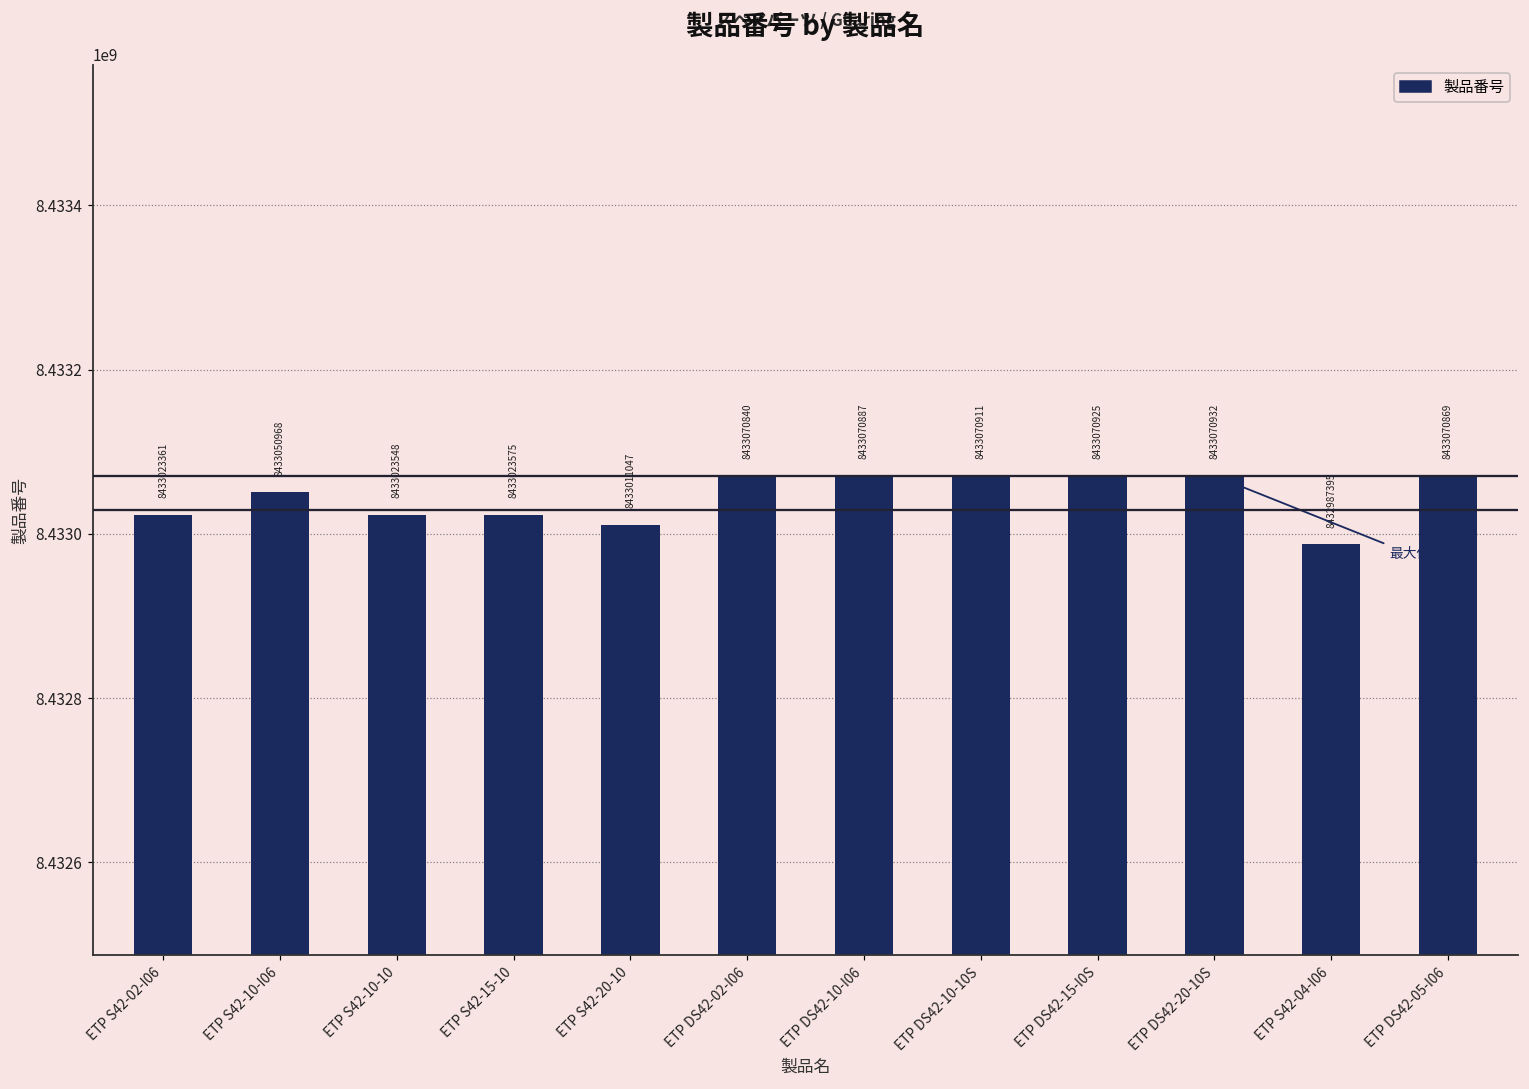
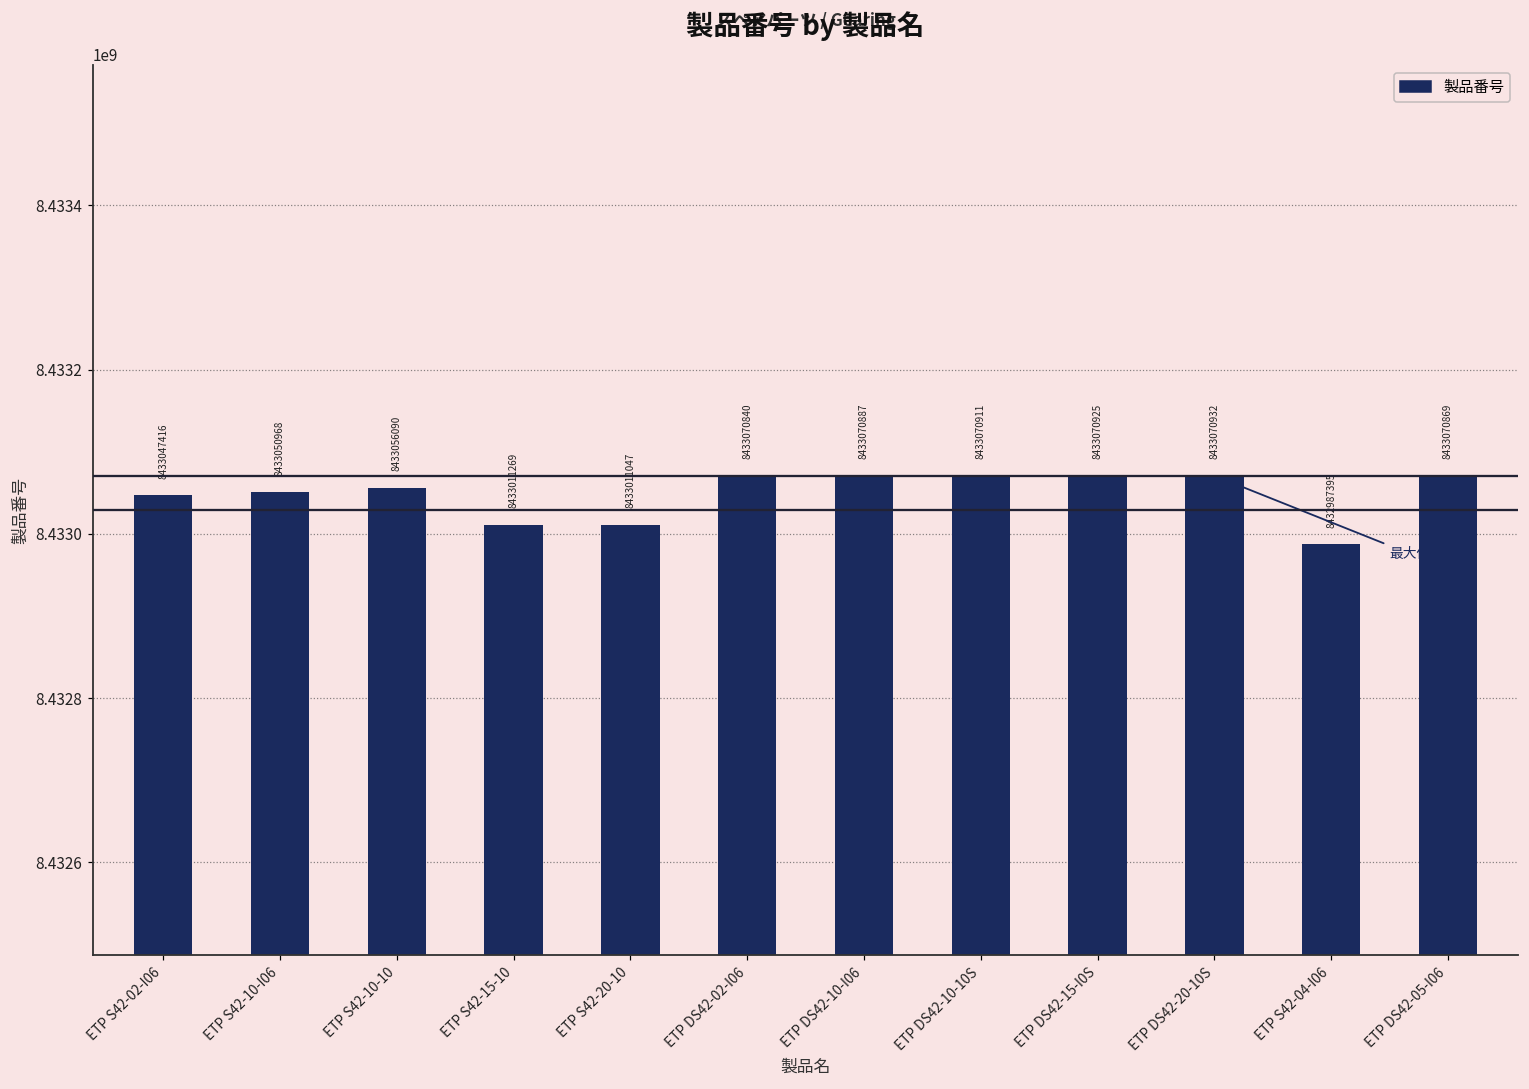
ETP S42-02-I06: 8433023361 -> 8433047416
ETP S42-10-10: 8433023548 -> 8433056090
ETP S42-15-10: 8433023575 -> 8433011269
